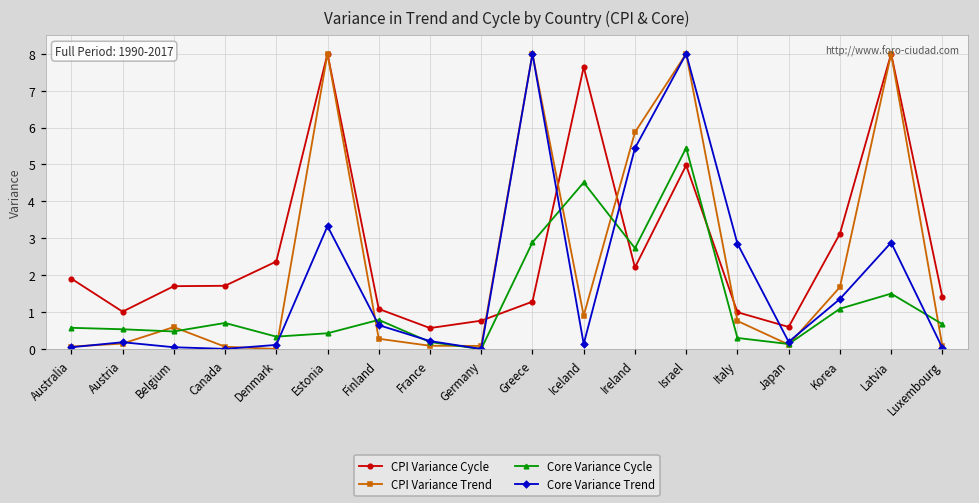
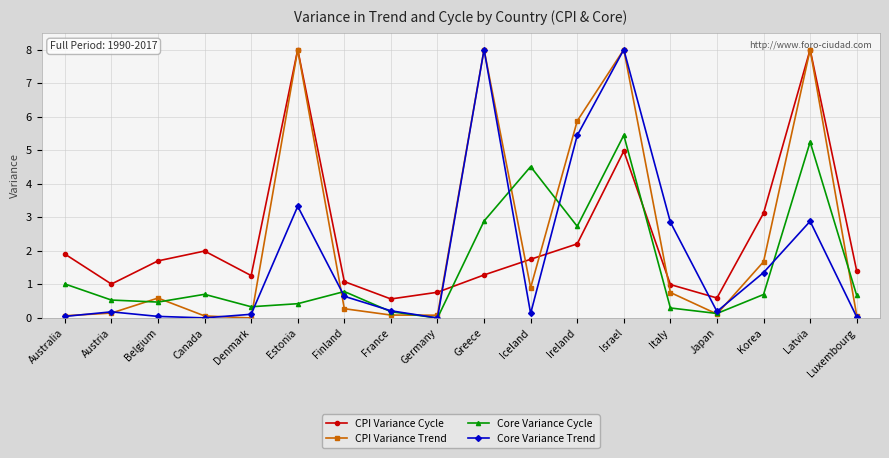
Core Variance Cycle, Australia: 0.6 -> 1.0
CPI Variance Cycle, Canada: 1.7 -> 2.0
CPI Variance Cycle, Denmark: 2.4 -> 1.3
CPI Variance Cycle, Iceland: 7.6 -> 1.7
Core Variance Cycle, Korea: 1.1 -> 0.7
Core Variance Cycle, Latvia: 1.5 -> 5.2
